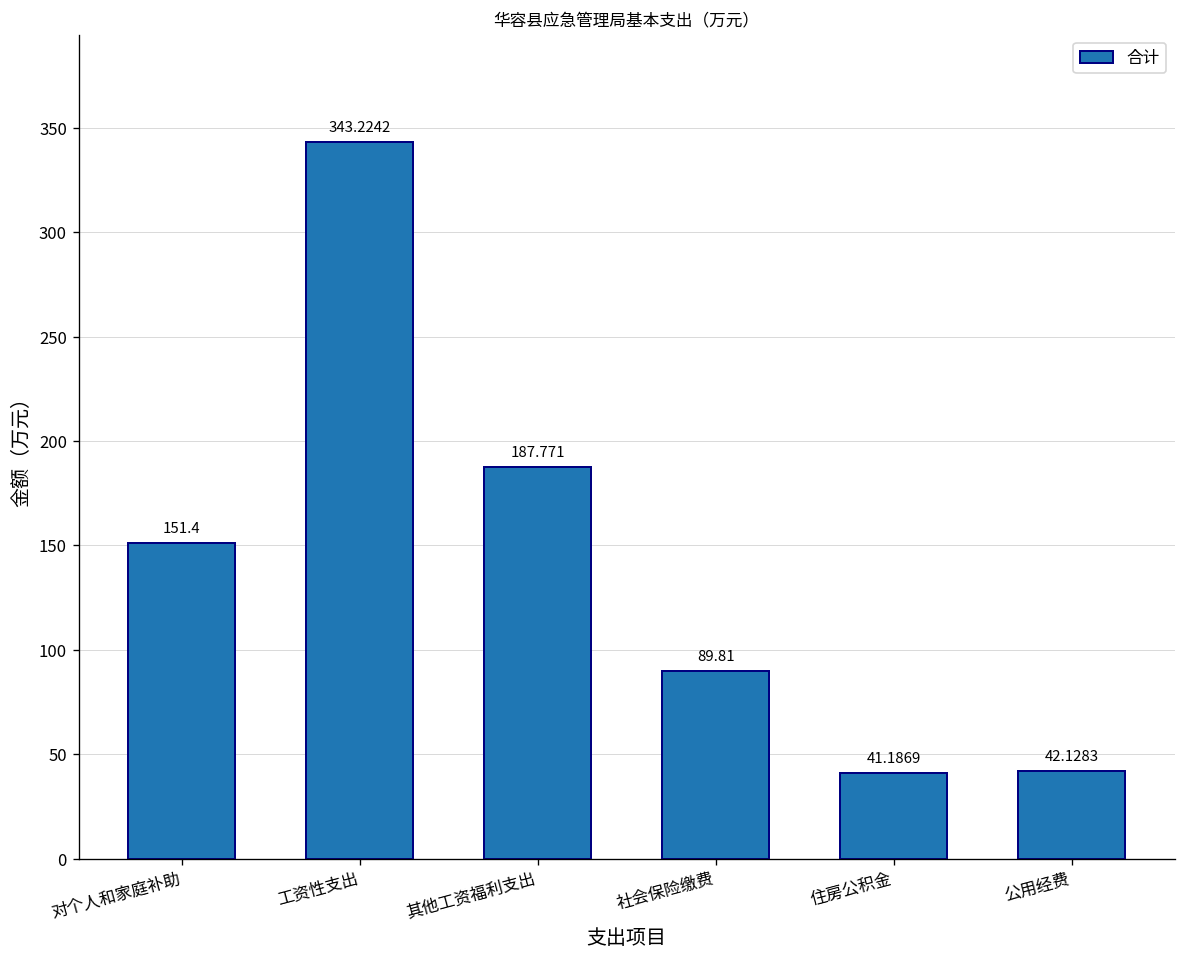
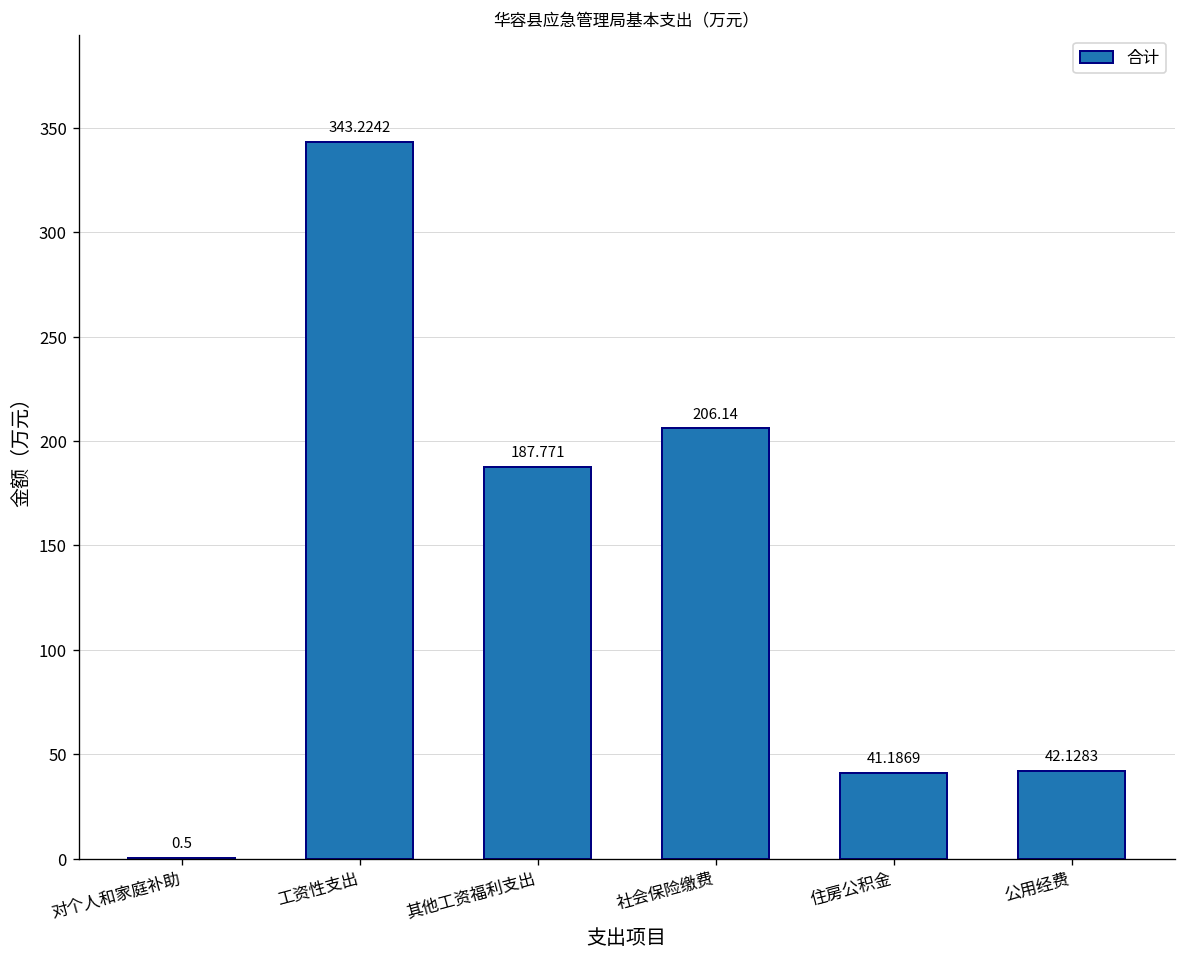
对个人和家庭补助: 151.4 -> 0.5
社会保险缴费: 89.81 -> 206.14
